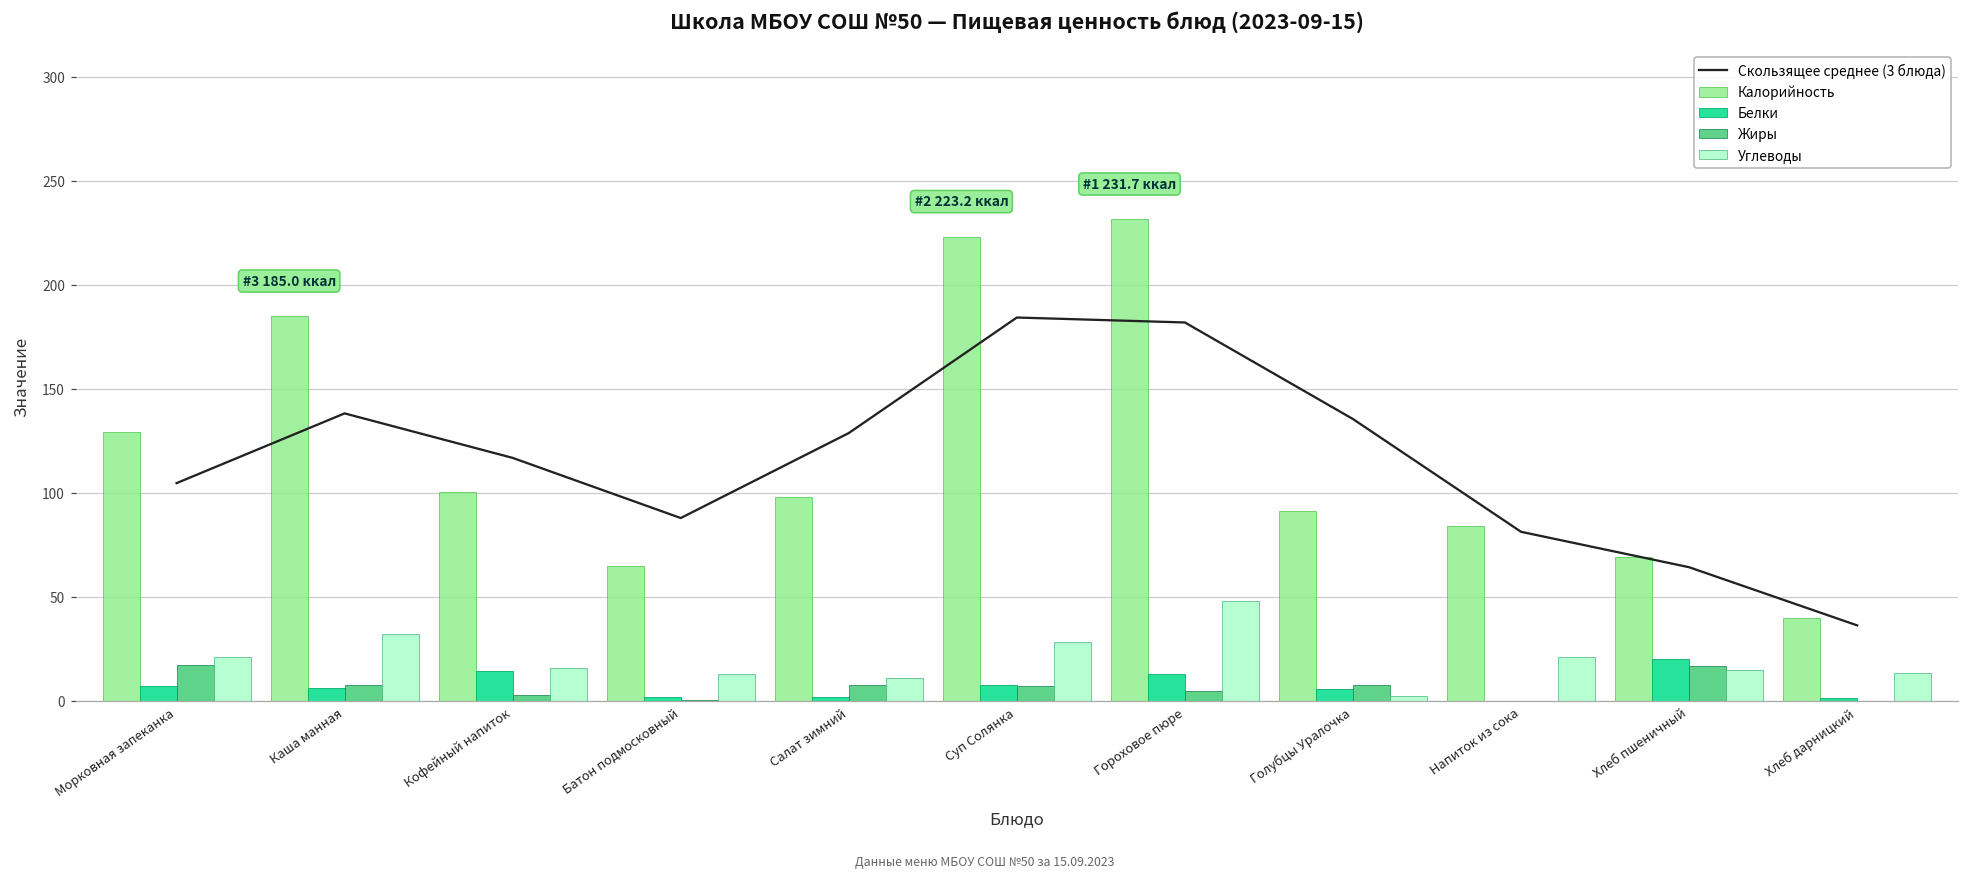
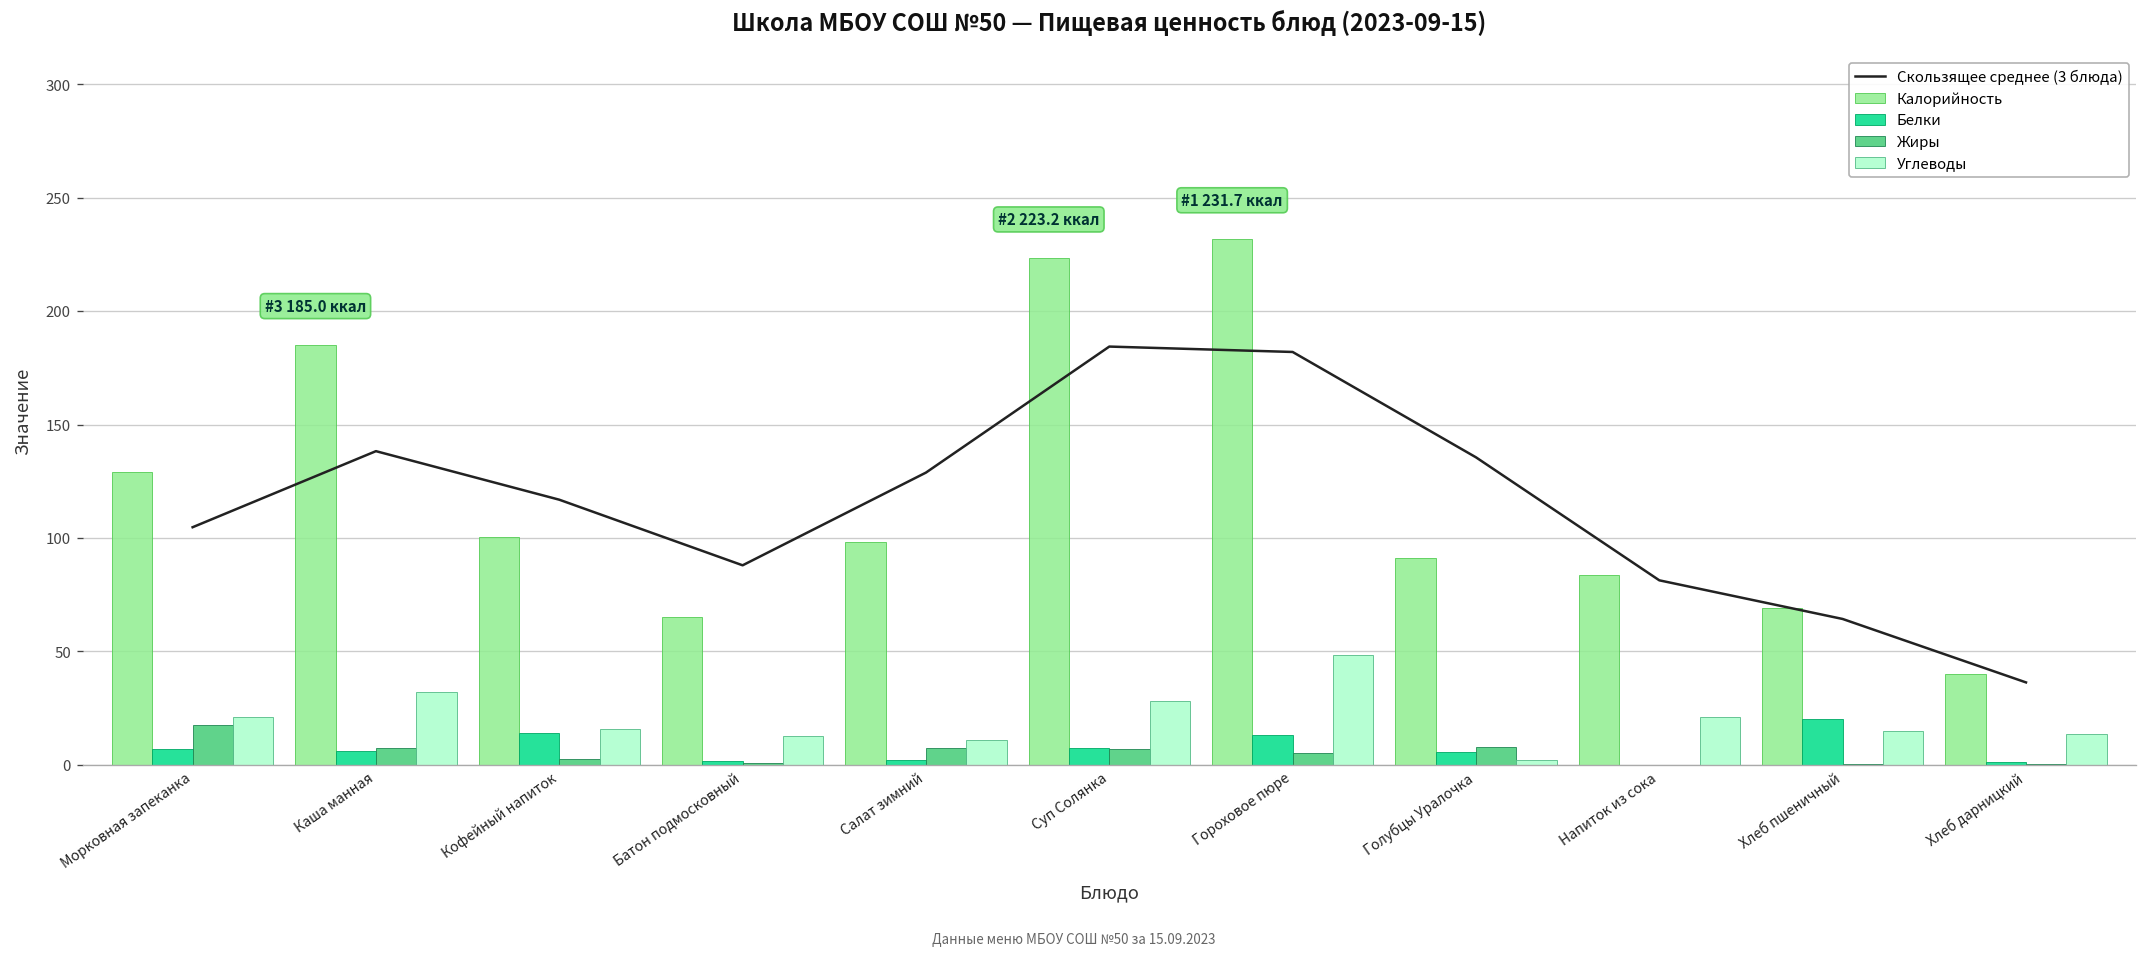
Жиры, Хлеб пшеничный: 17 -> 0
